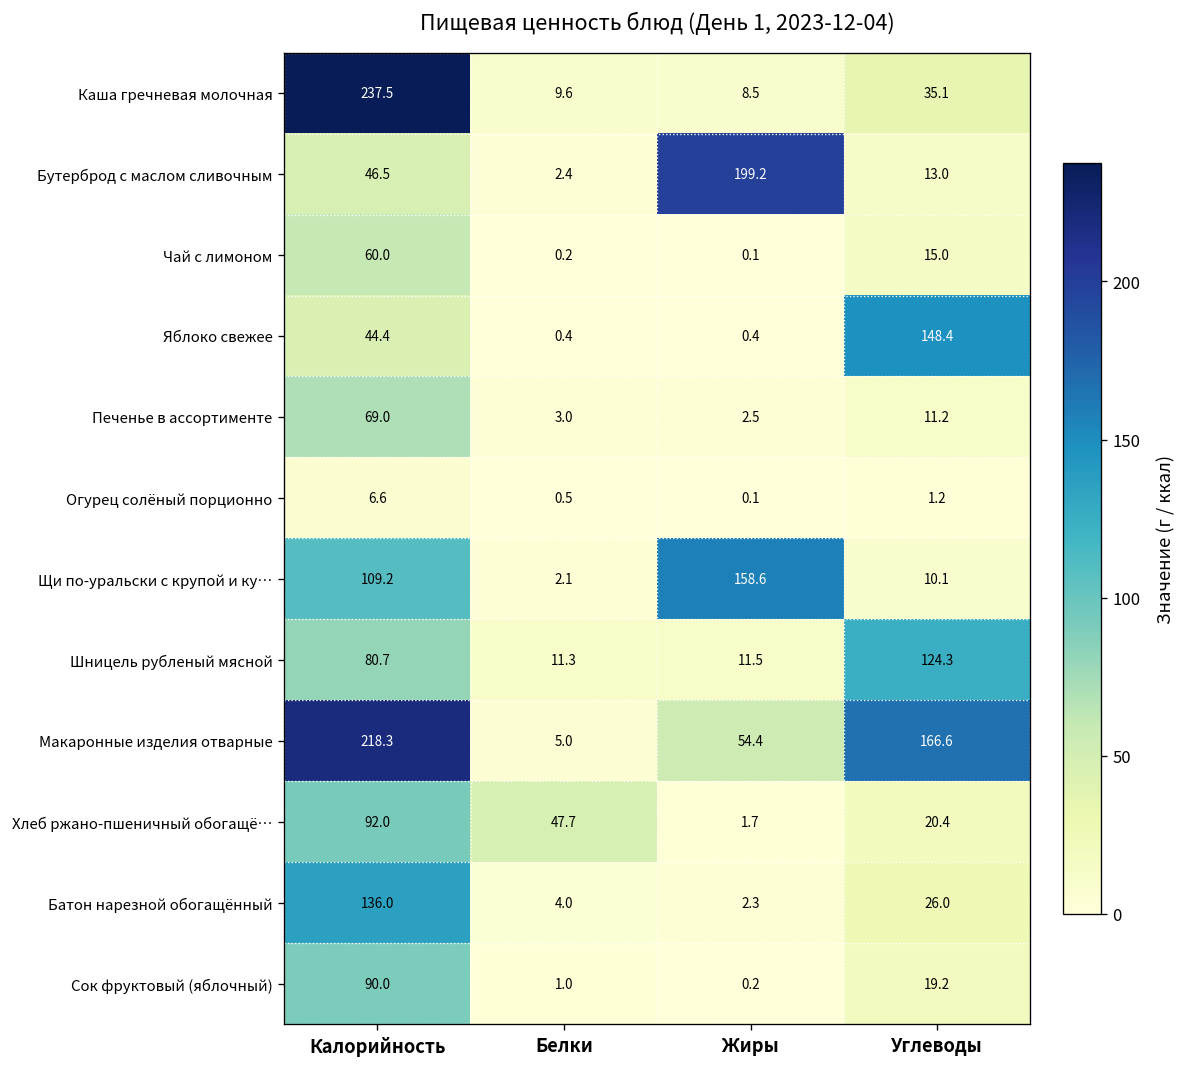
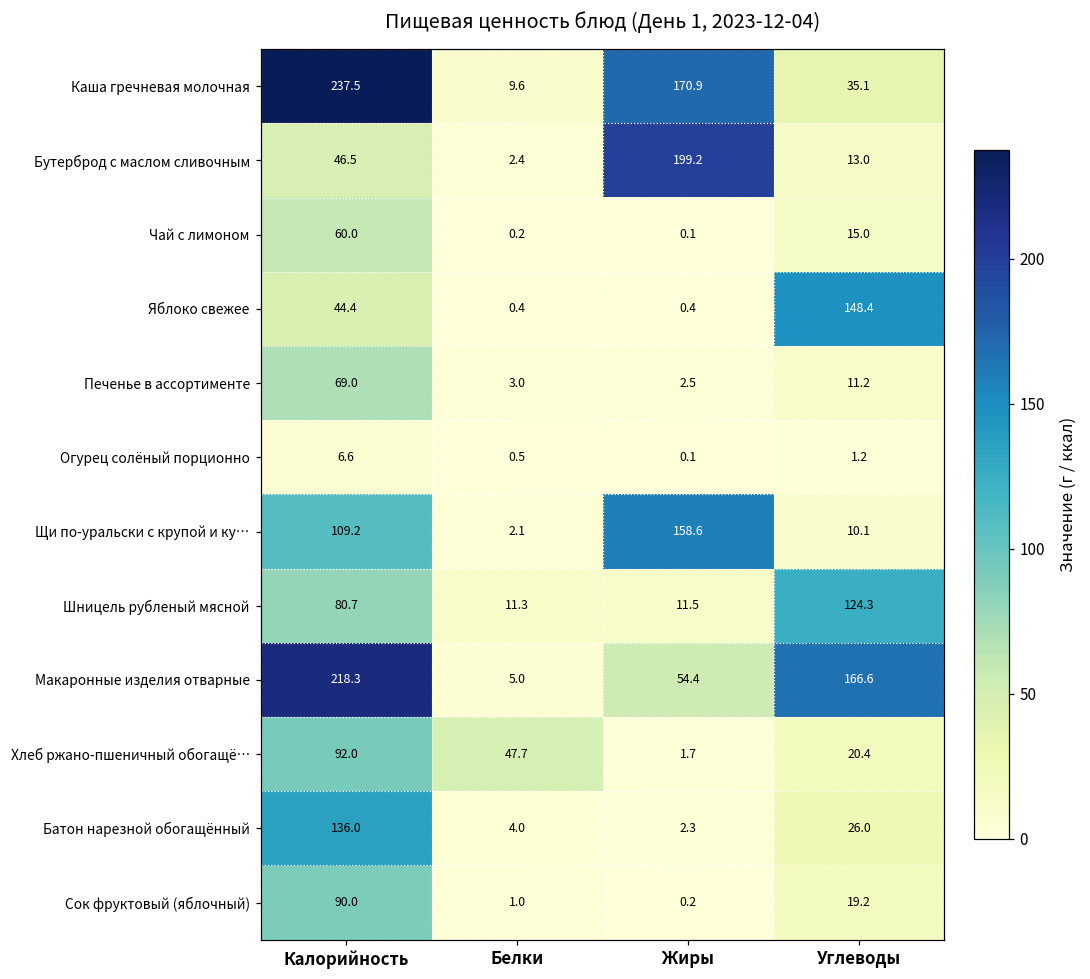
Каша гречневая молочная, Жиры: 8.5 -> 170.9
